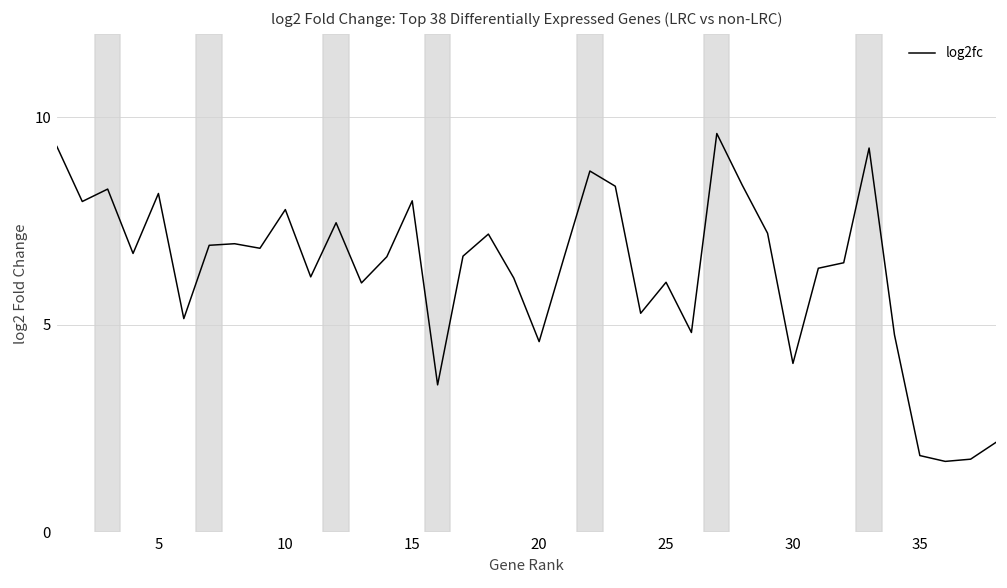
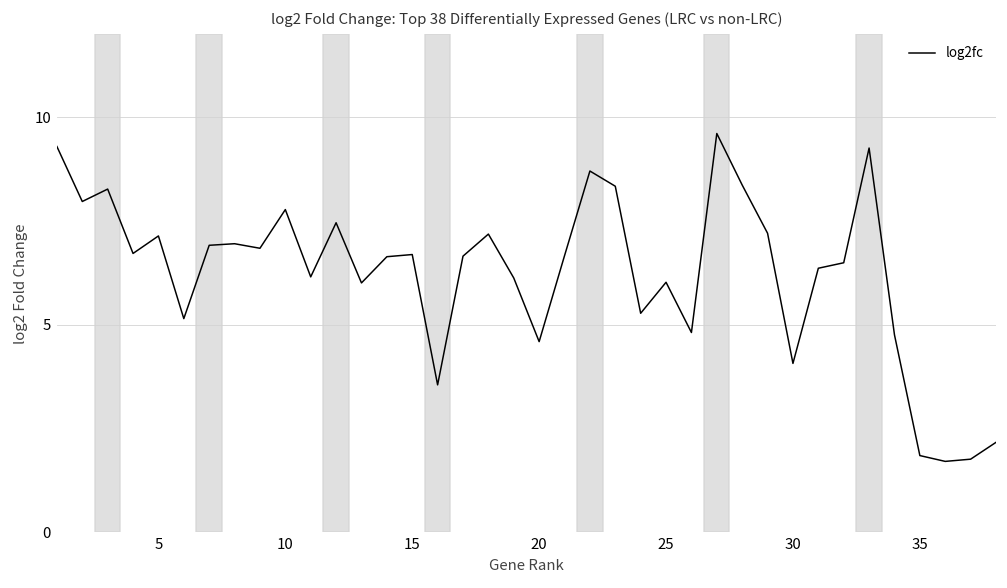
5: 8.2 -> 7.1
15: 8.0 -> 6.7
